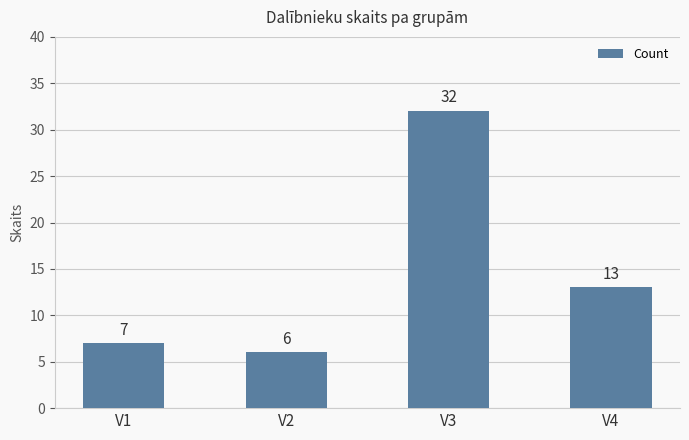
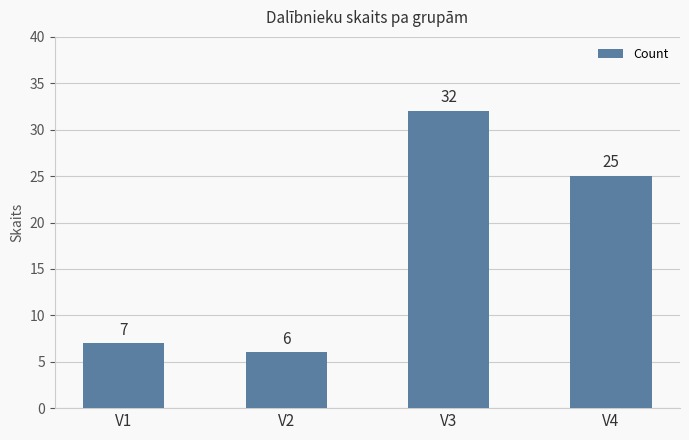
V4: 13 -> 25
